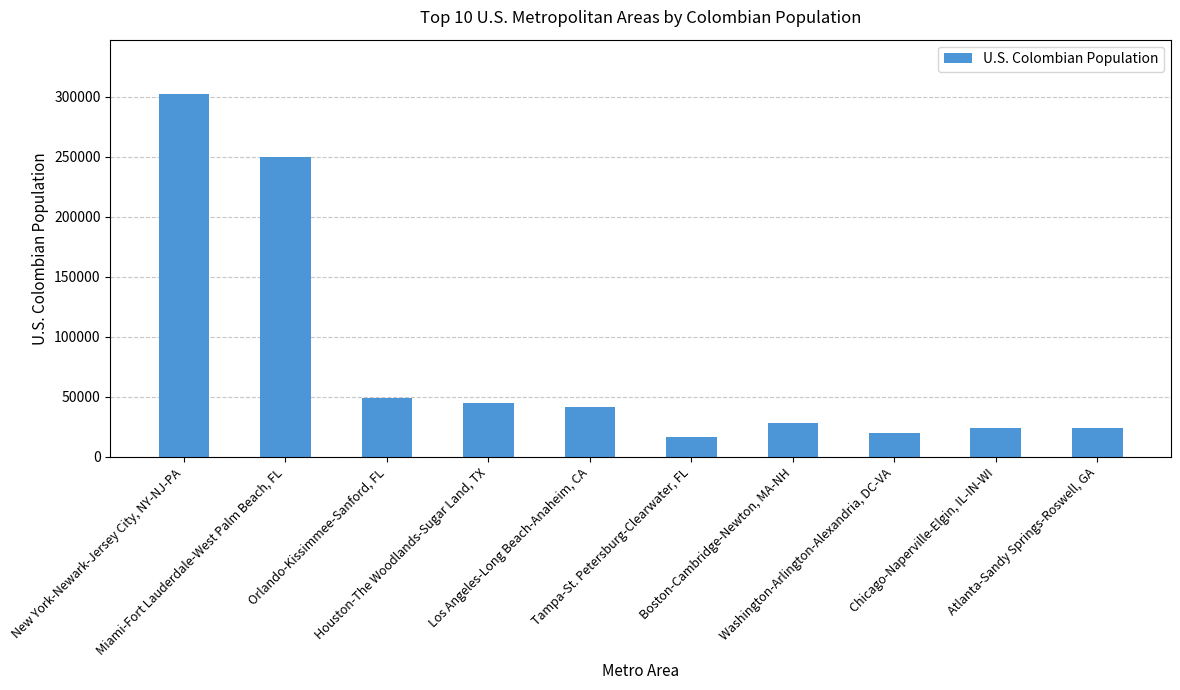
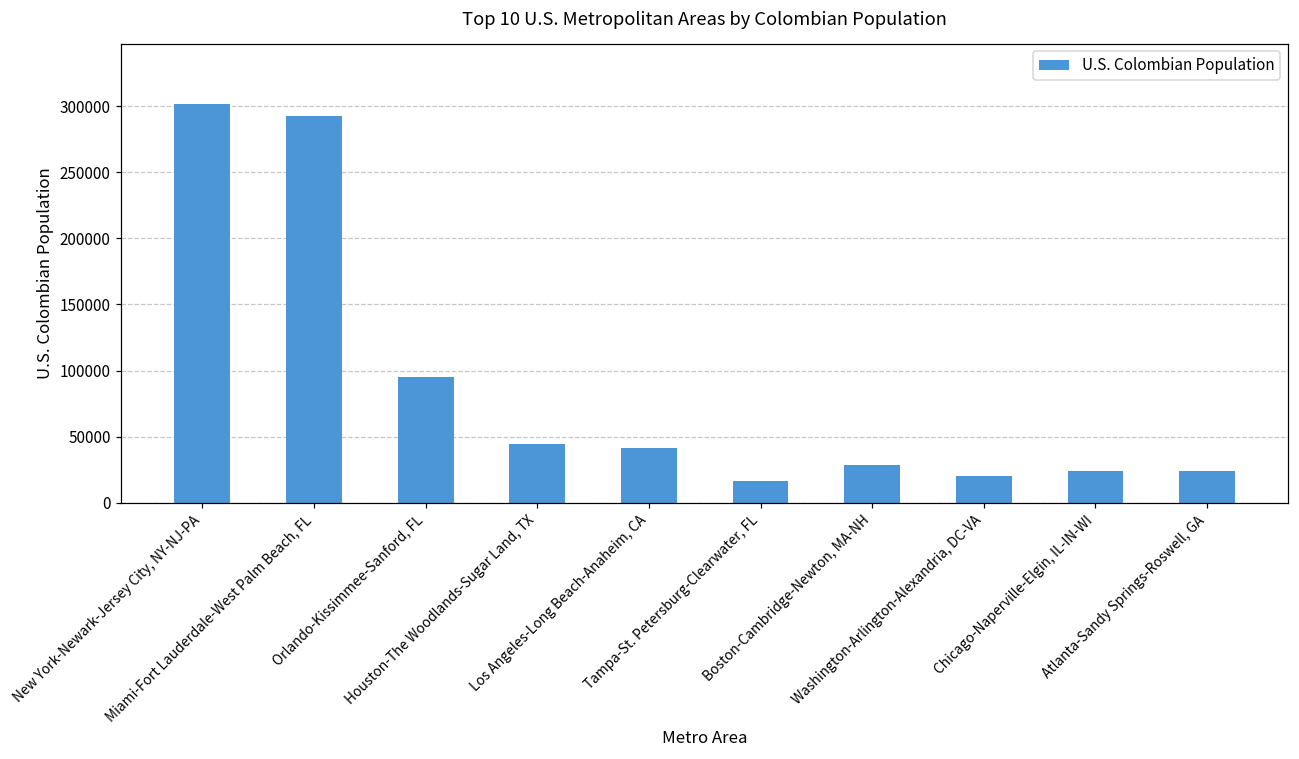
Miami-Fort Lauderdale-West Palm Beach, FL: 249000 -> 293000
Orlando-Kissimmee-Sanford, FL: 49000 -> 95000
